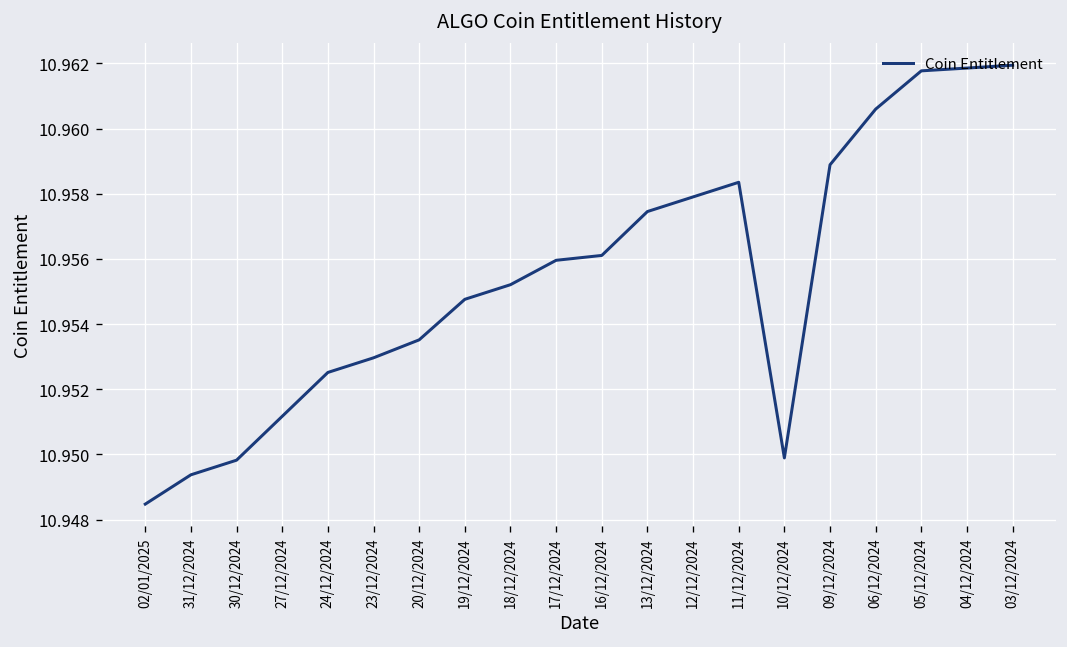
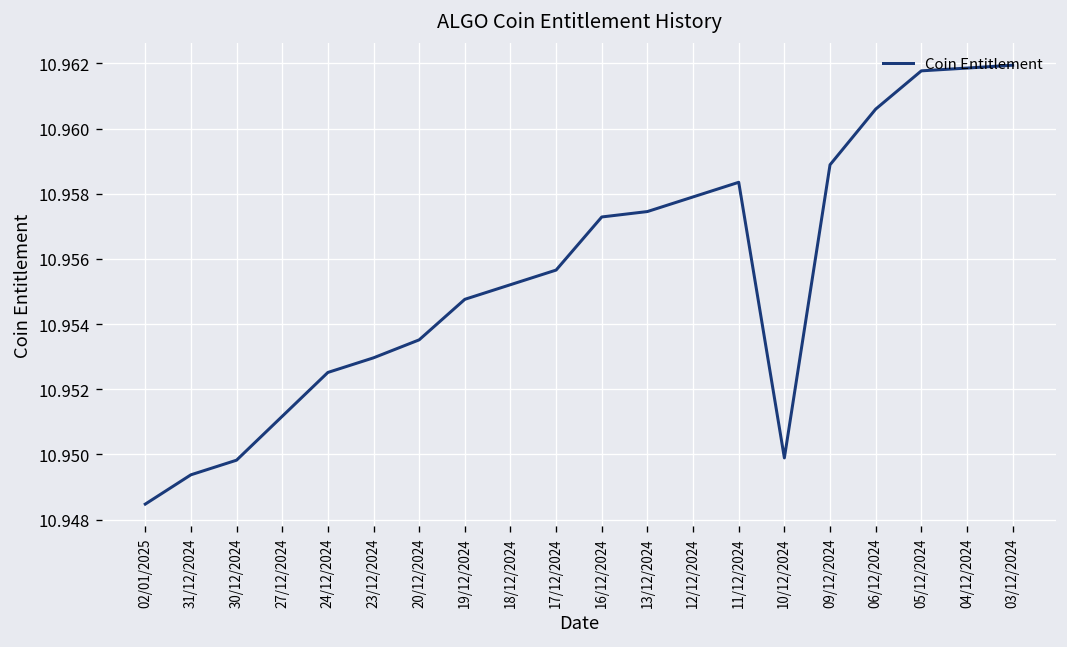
17/12/2024: 10.9560 -> 10.9557
16/12/2024: 10.9561 -> 10.9573
